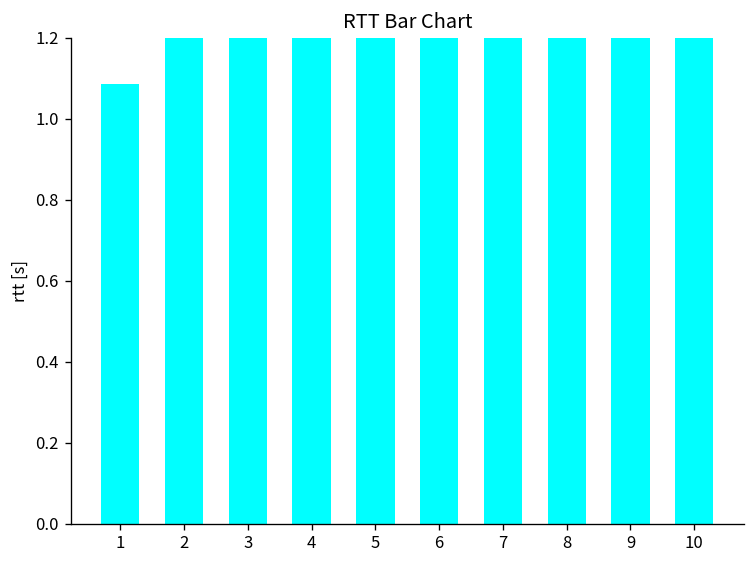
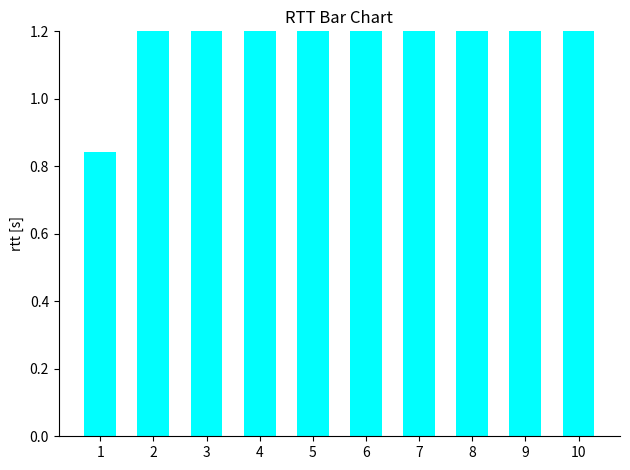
1: 1.09 -> 0.84
